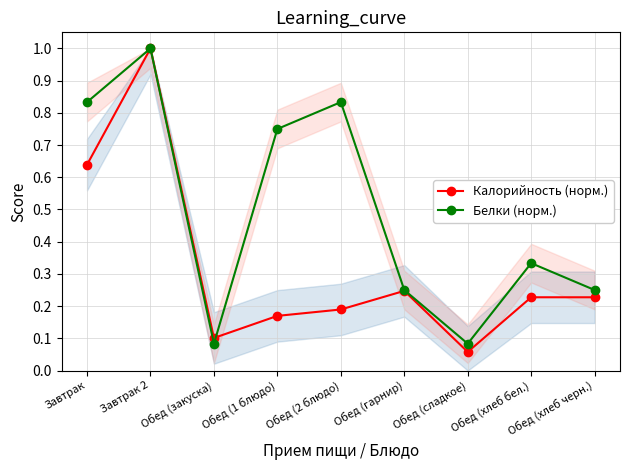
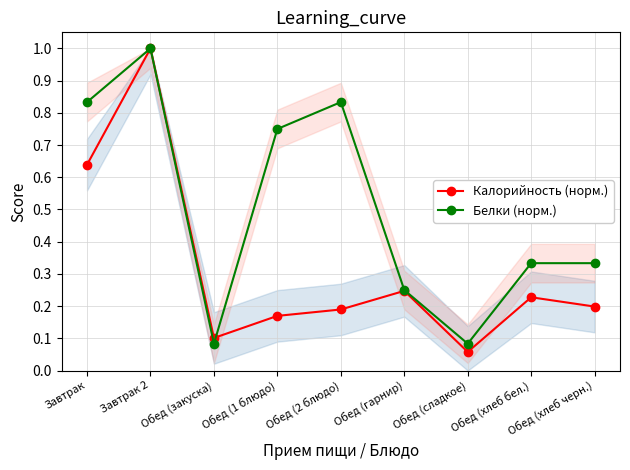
Калорийность (норм.), Обед (хлеб черн.): 0.23 -> 0.20
Белки (норм.), Обед (хлеб черн.): 0.25 -> 0.33
